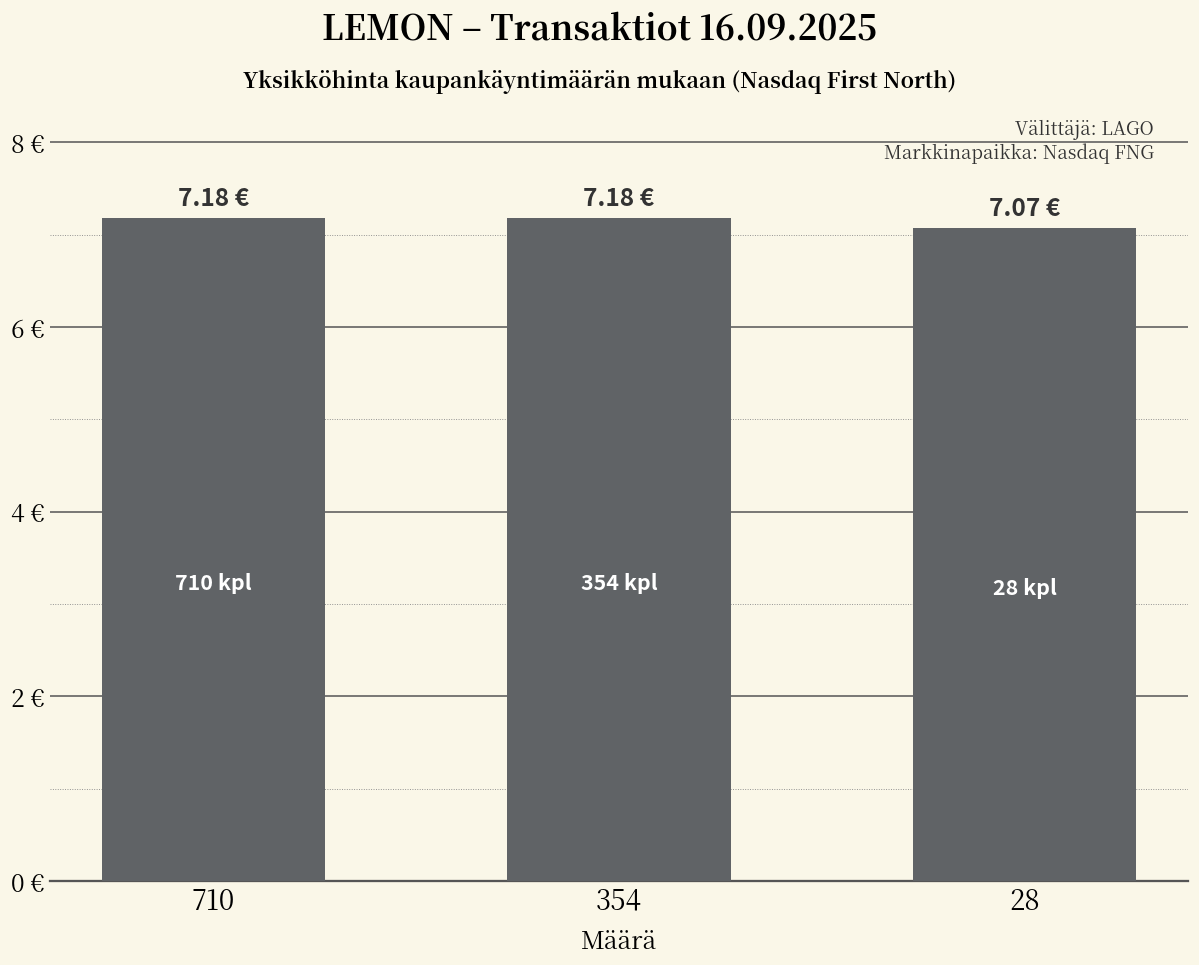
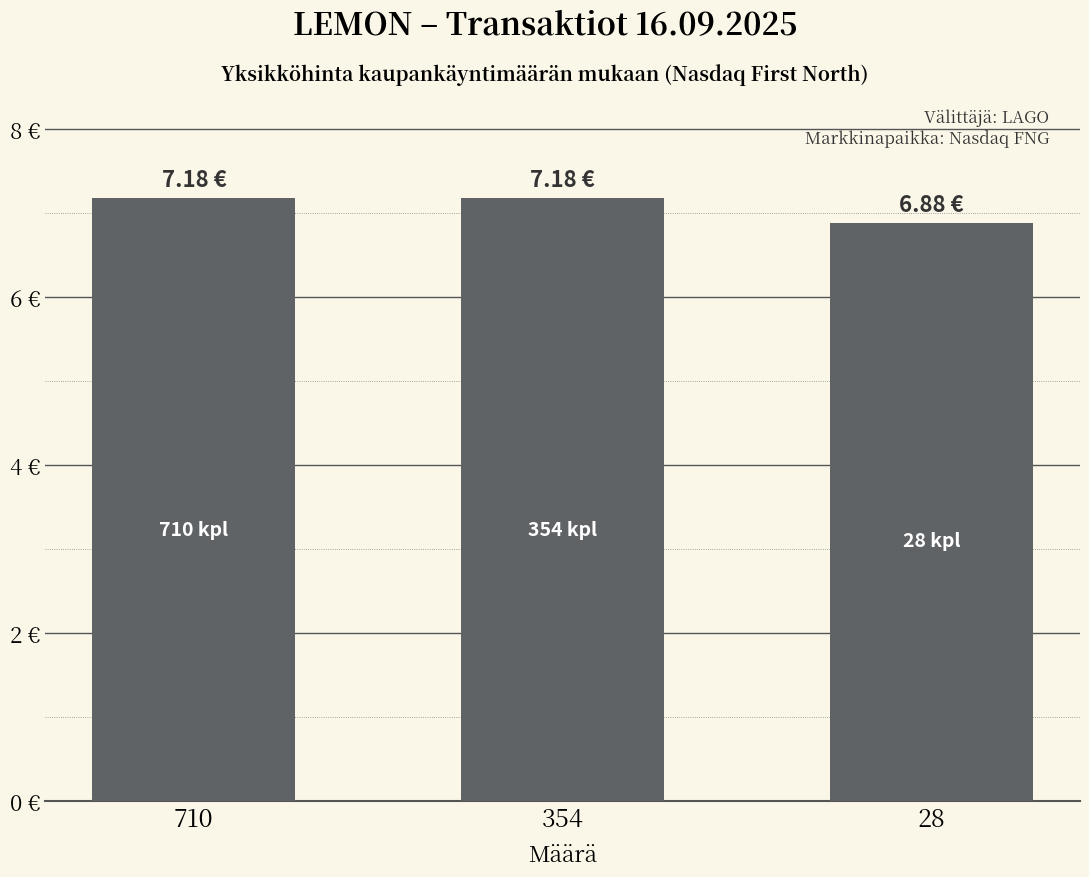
28: 7.07 -> 6.88
